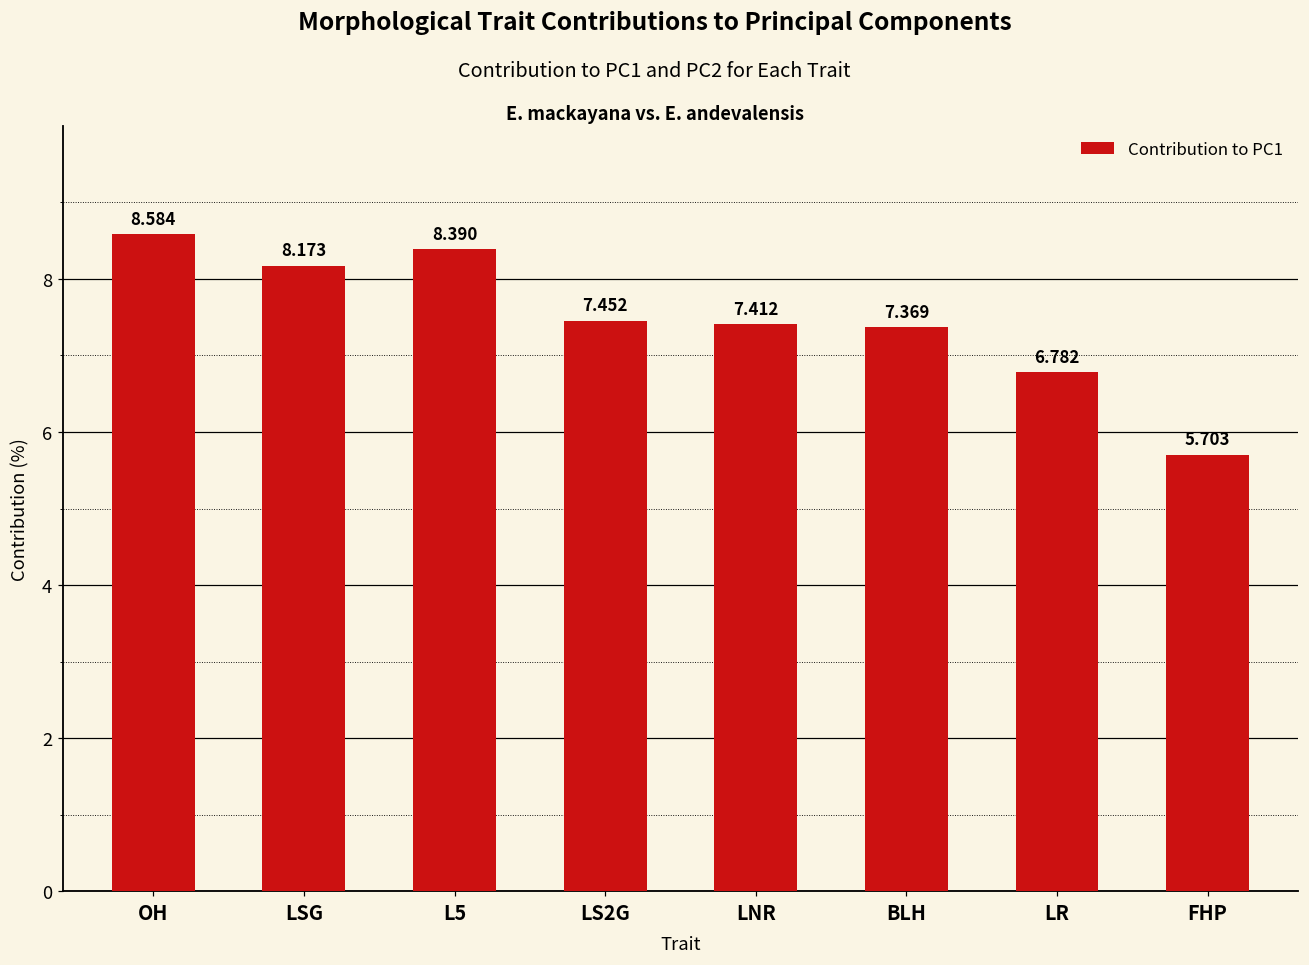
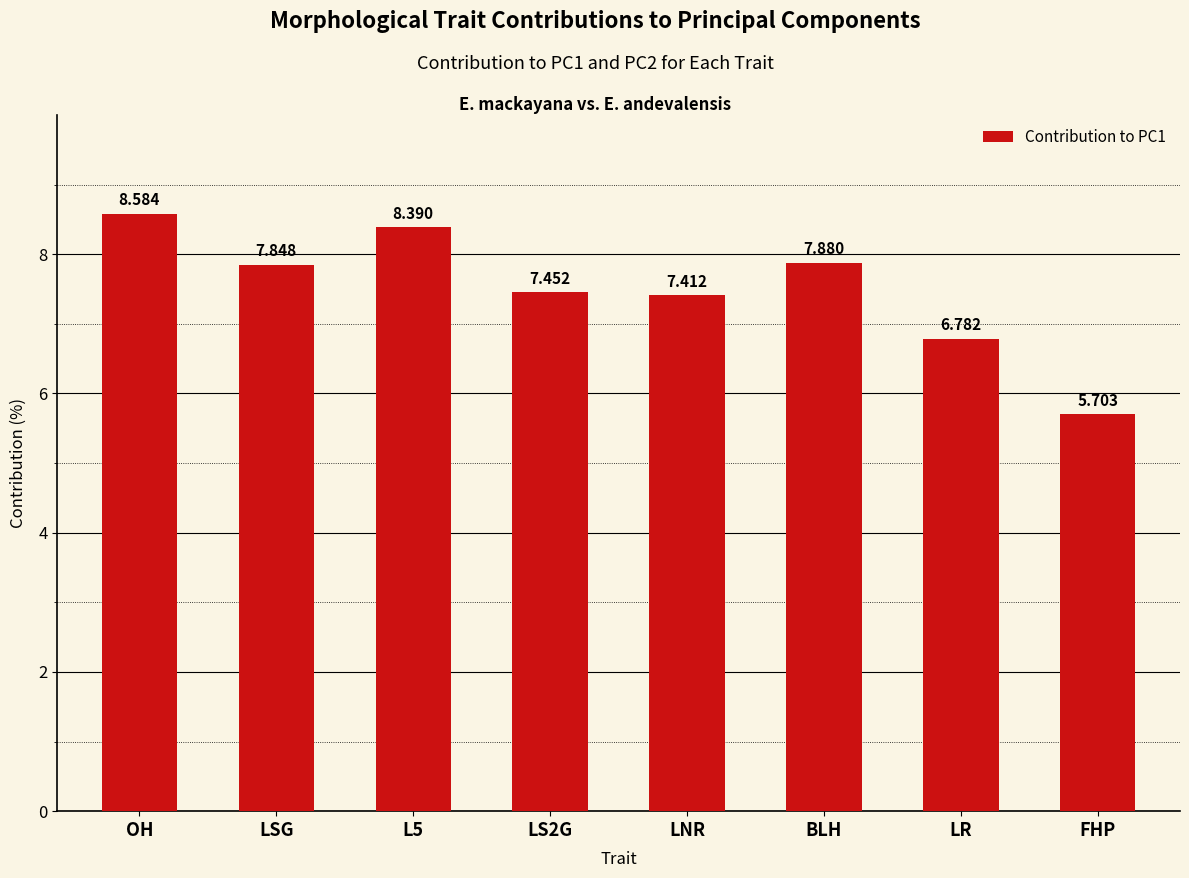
LSG: 8.173 -> 7.848
BLH: 7.369 -> 7.880
